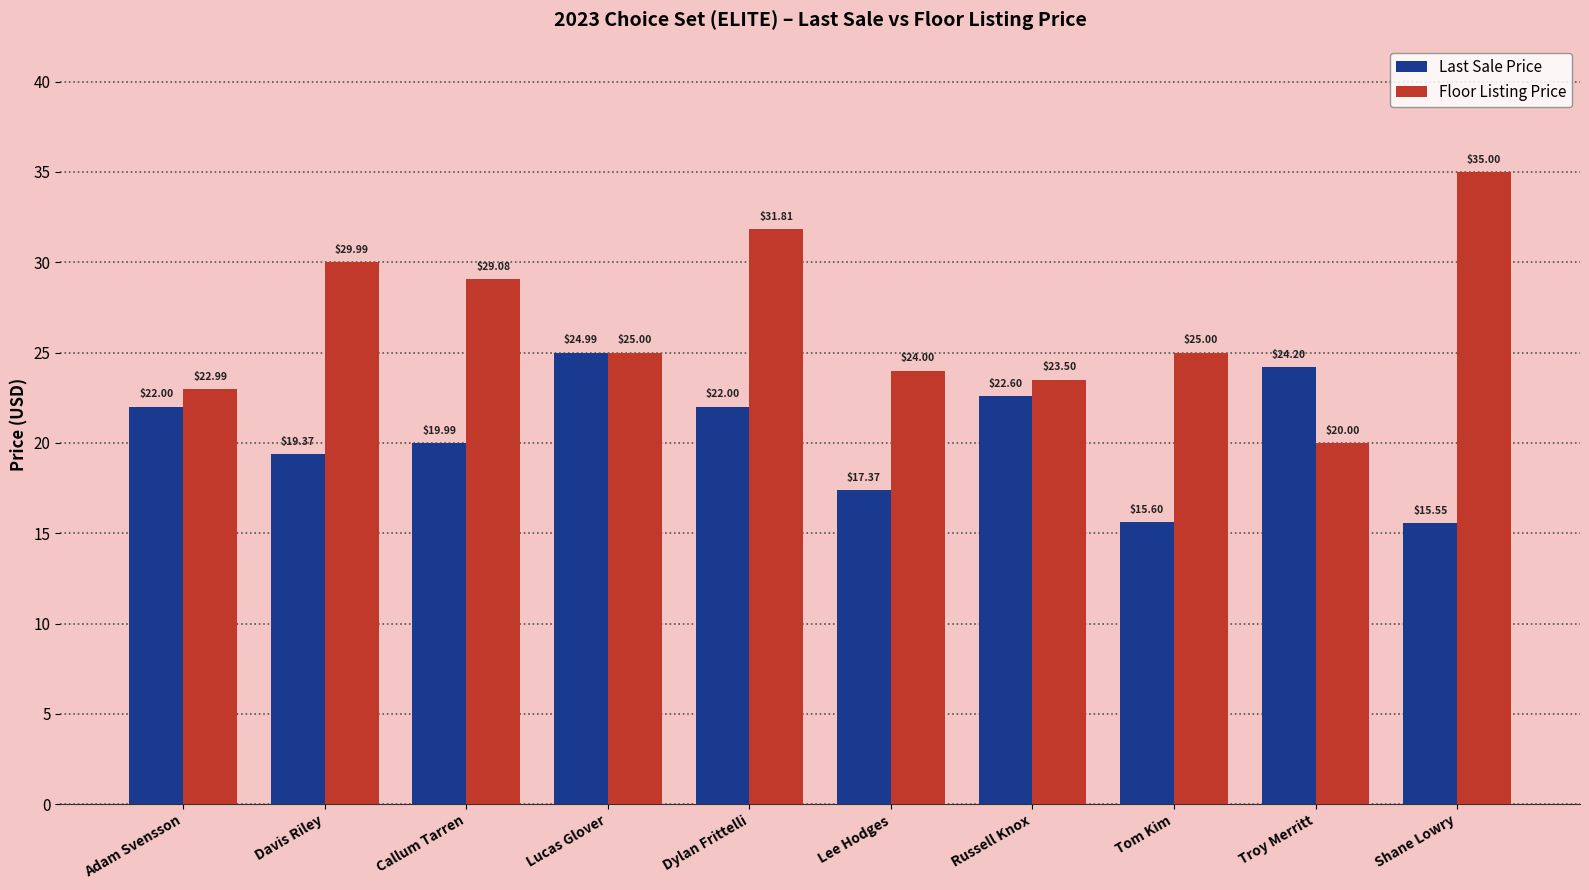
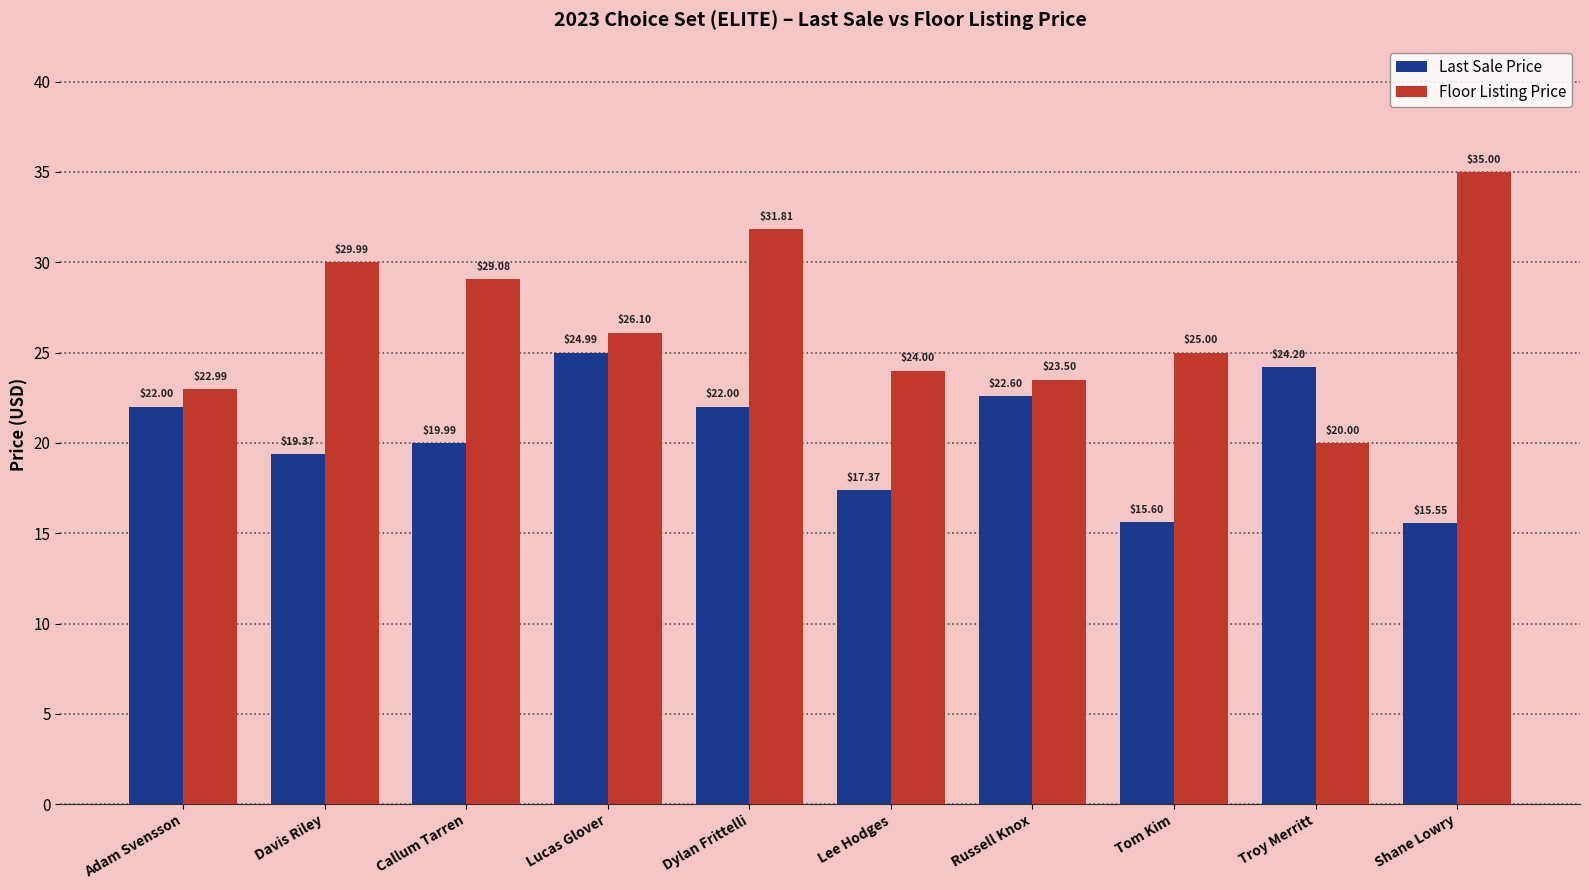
Floor Listing Price, Lucas Glover: $25.00 -> $26.10
